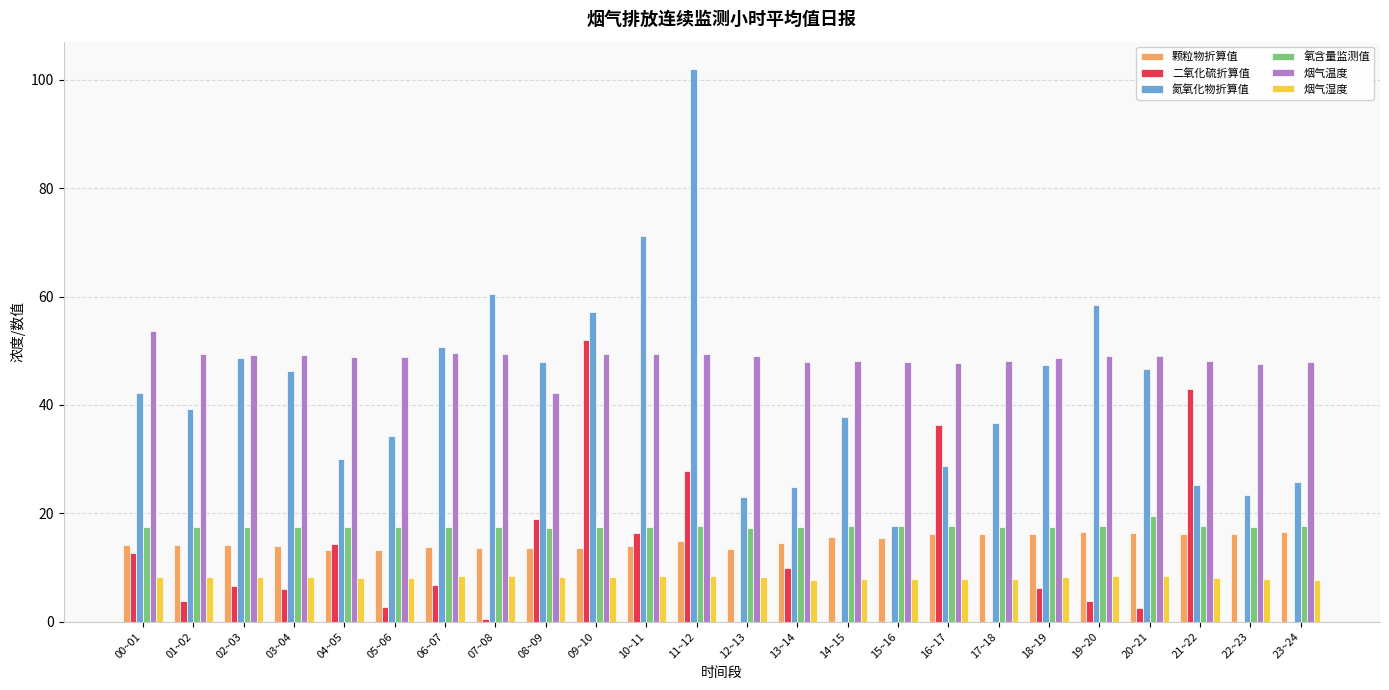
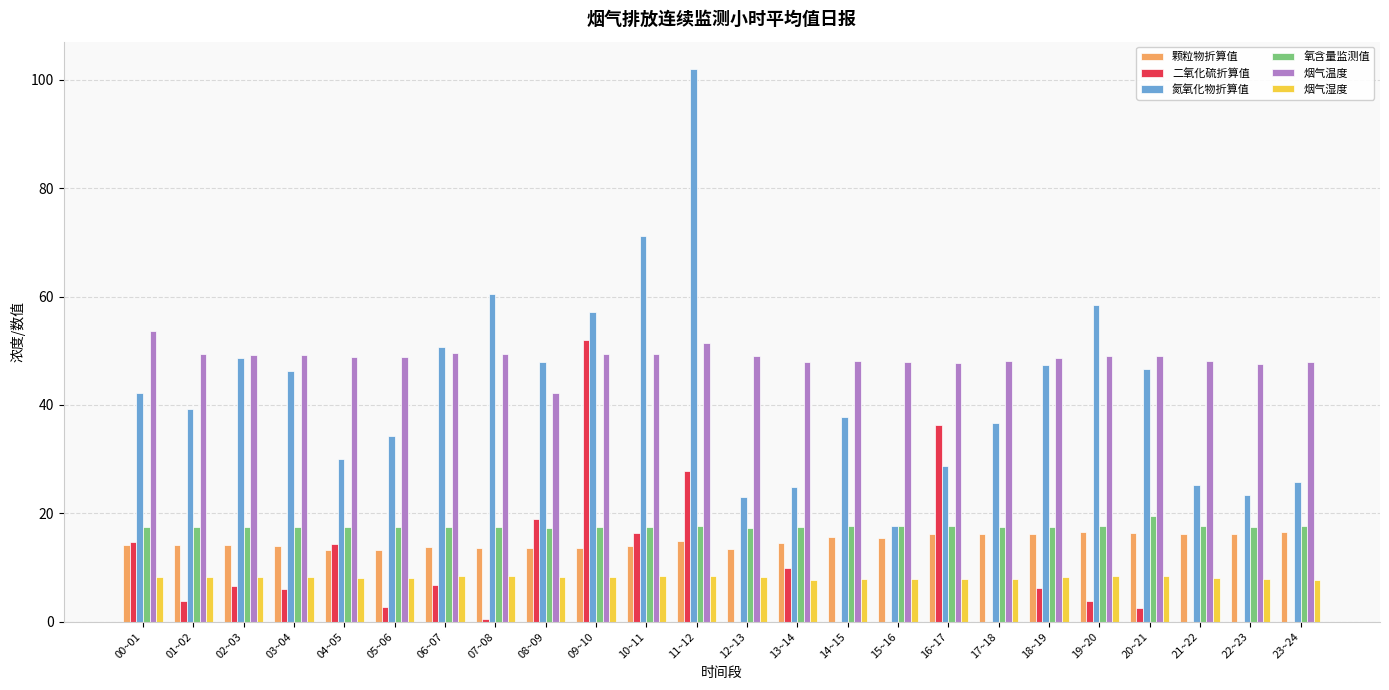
二氧化硫折算值, 00~01: 13 -> 15
烟气温度, 11~12: 49 -> 51
二氧化硫折算值, 21~22: 43 -> 0
